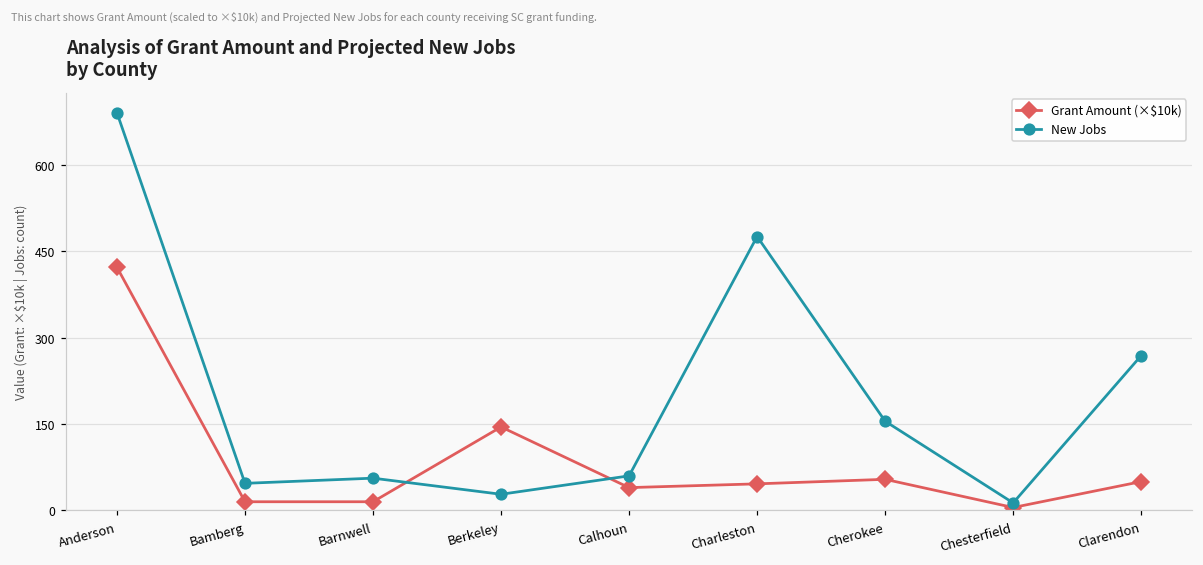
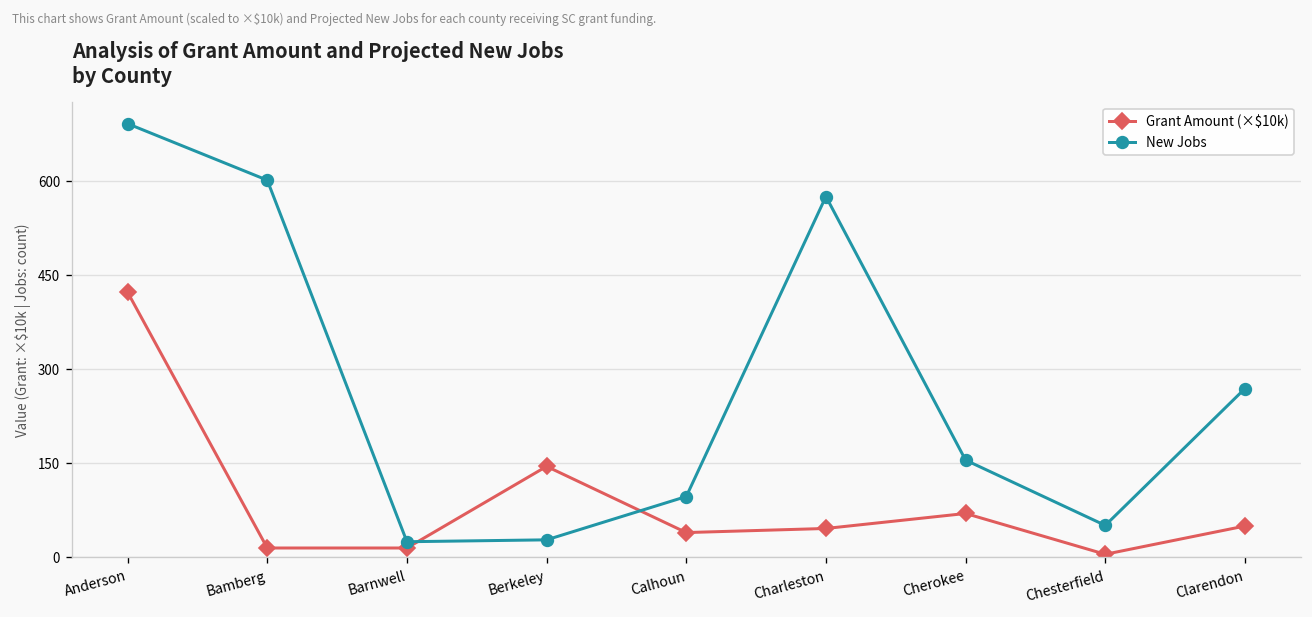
New Jobs, Bamberg: 50 -> 600
New Jobs, Barnwell: 60 -> 30
New Jobs, Calhoun: 60 -> 100
New Jobs, Charleston: 480 -> 580
Grant Amount (×$10k), Cherokee: 50 -> 70
New Jobs, Chesterfield: 10 -> 50
